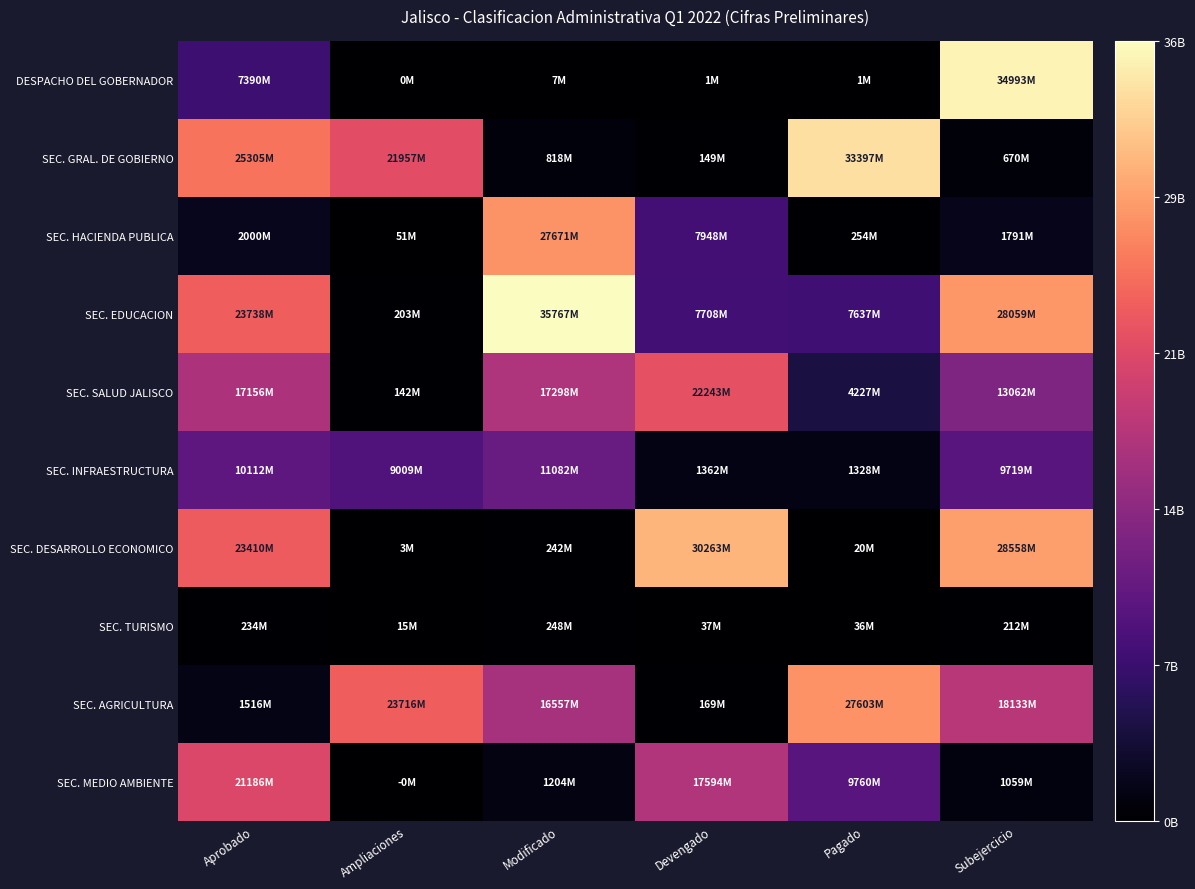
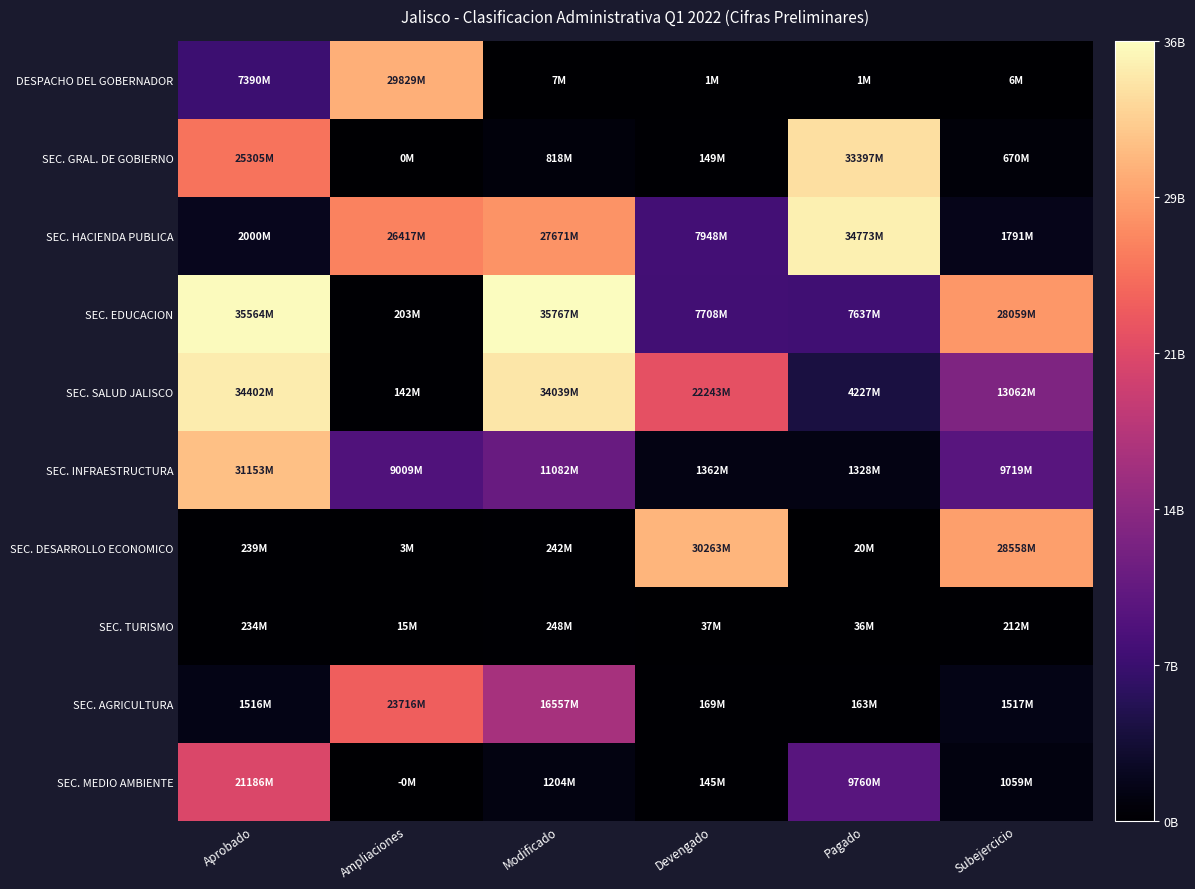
DESPACHO DEL GOBERNADOR, Ampliaciones: 0M -> 29829M
DESPACHO DEL GOBERNADOR, Subejercicio: 34993M -> 6M
SEC. GRAL. DE GOBIERNO, Ampliaciones: 21957M -> 0M
SEC. HACIENDA PUBLICA, Ampliaciones: 51M -> 26417M
SEC. HACIENDA PUBLICA, Pagado: 254M -> 34773M
SEC. EDUCACION, Aprobado: 23738M -> 35564M
SEC. SALUD JALISCO, Aprobado: 17156M -> 34402M
SEC. SALUD JALISCO, Modificado: 17298M -> 34039M
SEC. INFRAESTRUCTURA, Aprobado: 10112M -> 31153M
SEC. DESARROLLO ECONOMICO, Aprobado: 23410M -> 239M
SEC. AGRICULTURA, Pagado: 27603M -> 163M
SEC. AGRICULTURA, Subejercicio: 18133M -> 1517M
SEC. MEDIO AMBIENTE, Devengado: 17594M -> 145M
